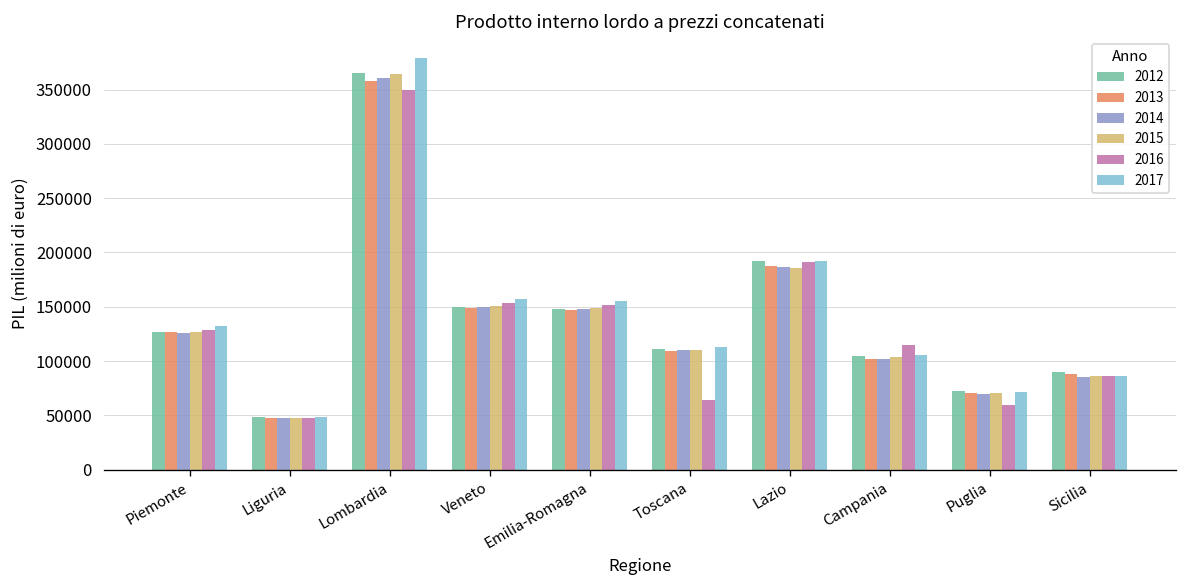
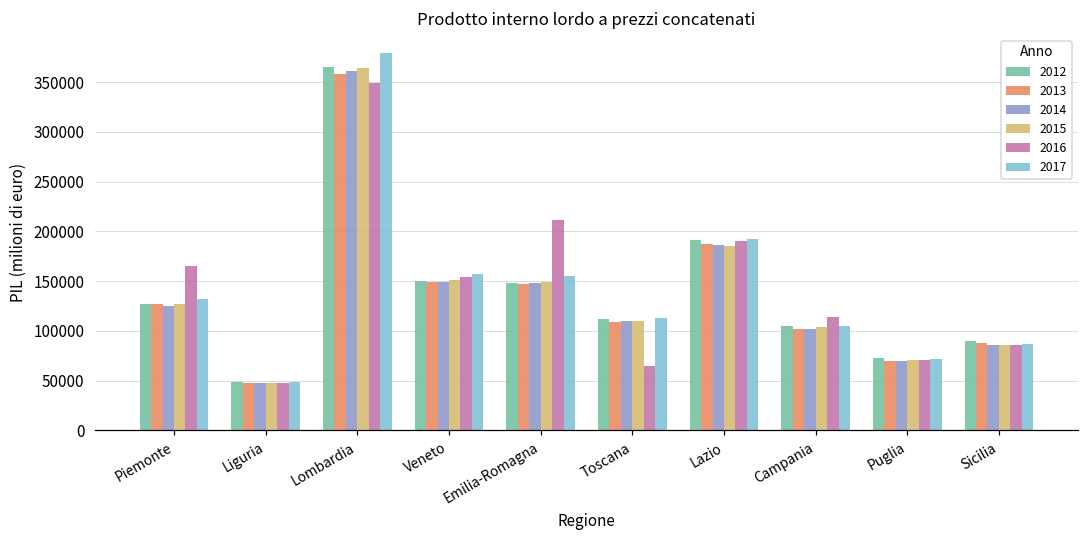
2016, Piemonte: 130000 -> 170000
2016, Emilia-Romagna: 150000 -> 210000
2016, Puglia: 60000 -> 70000
